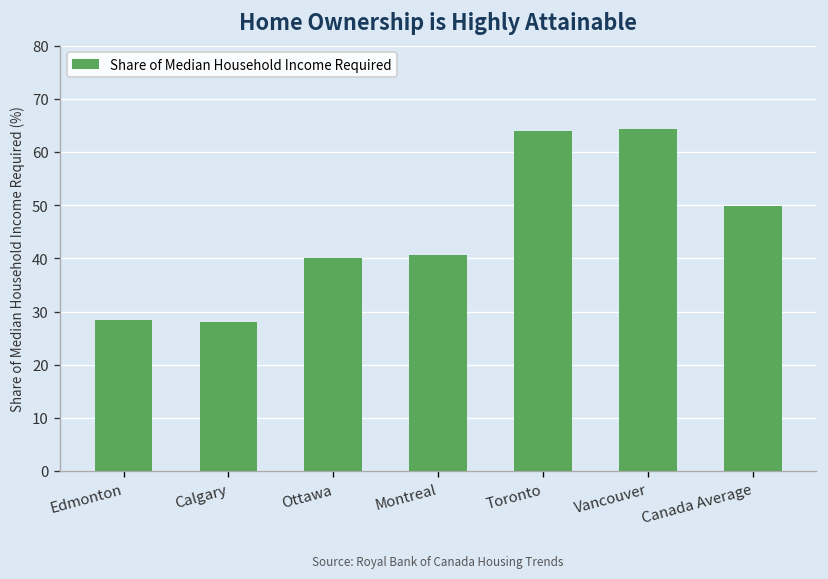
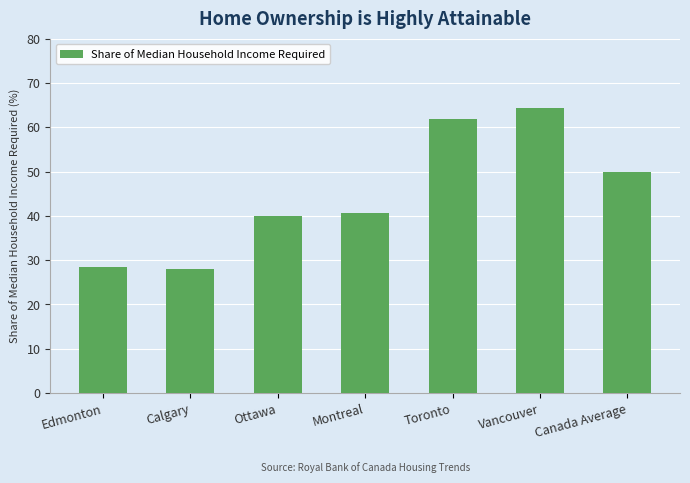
Toronto: 64 -> 62
